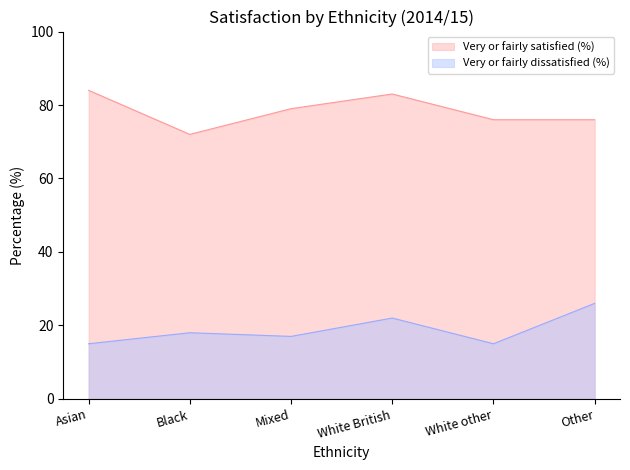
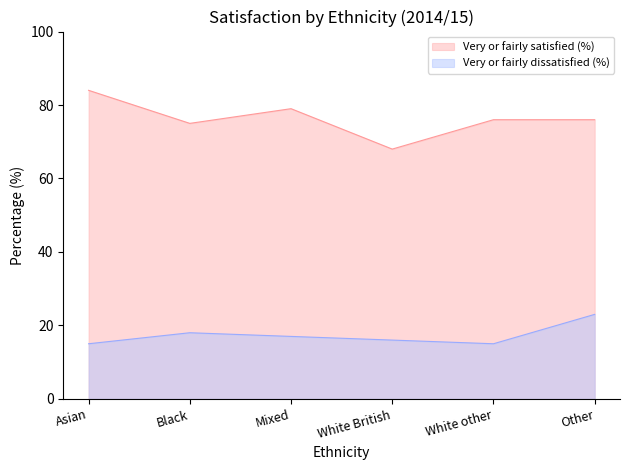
Very or fairly satisfied (%), Black: 72 -> 75
Very or fairly satisfied (%), White British: 83 -> 68
Very or fairly dissatisfied (%), White British: 22 -> 16
Very or fairly dissatisfied (%), Other: 26 -> 23
